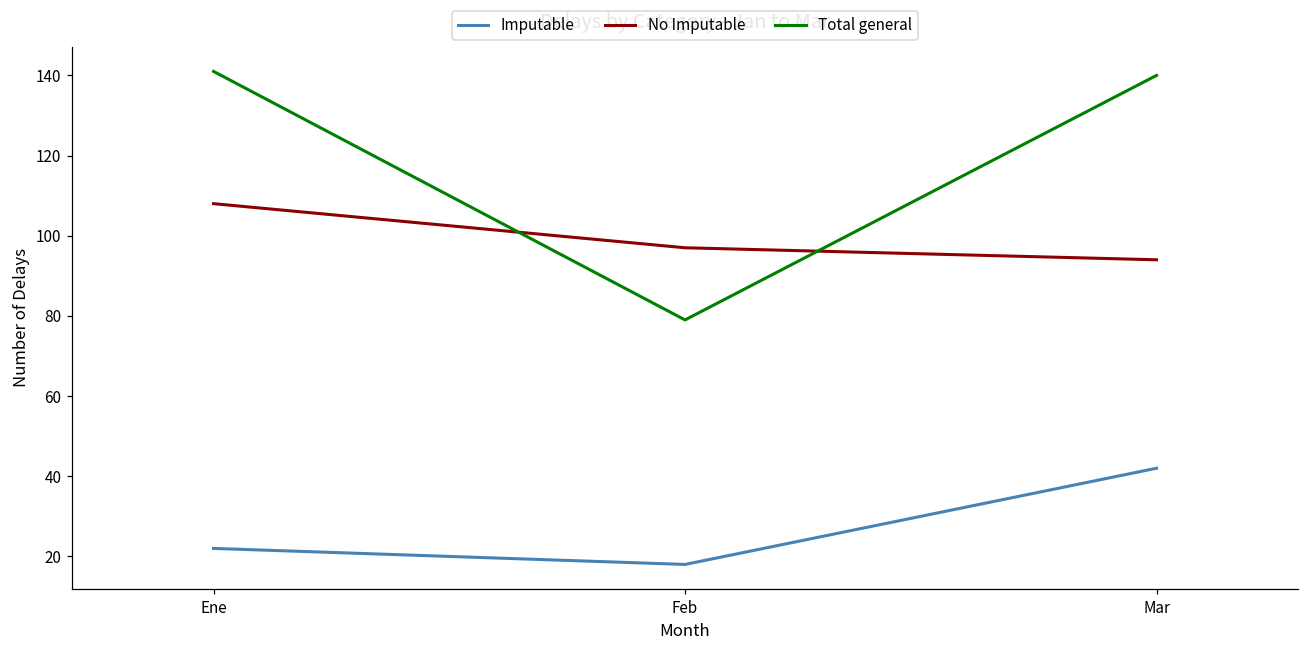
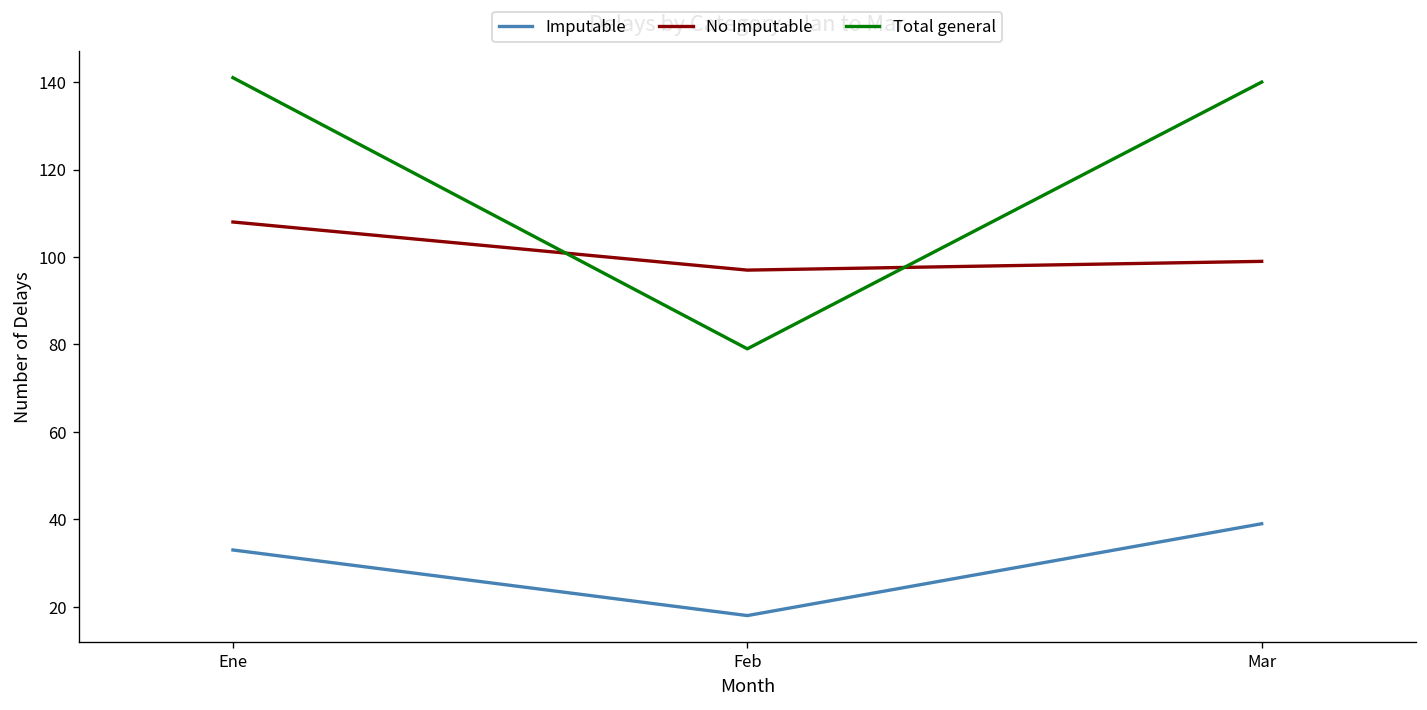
Imputable, Ene: 22 -> 33
Imputable, Mar: 42 -> 39
No Imputable, Mar: 94 -> 99
